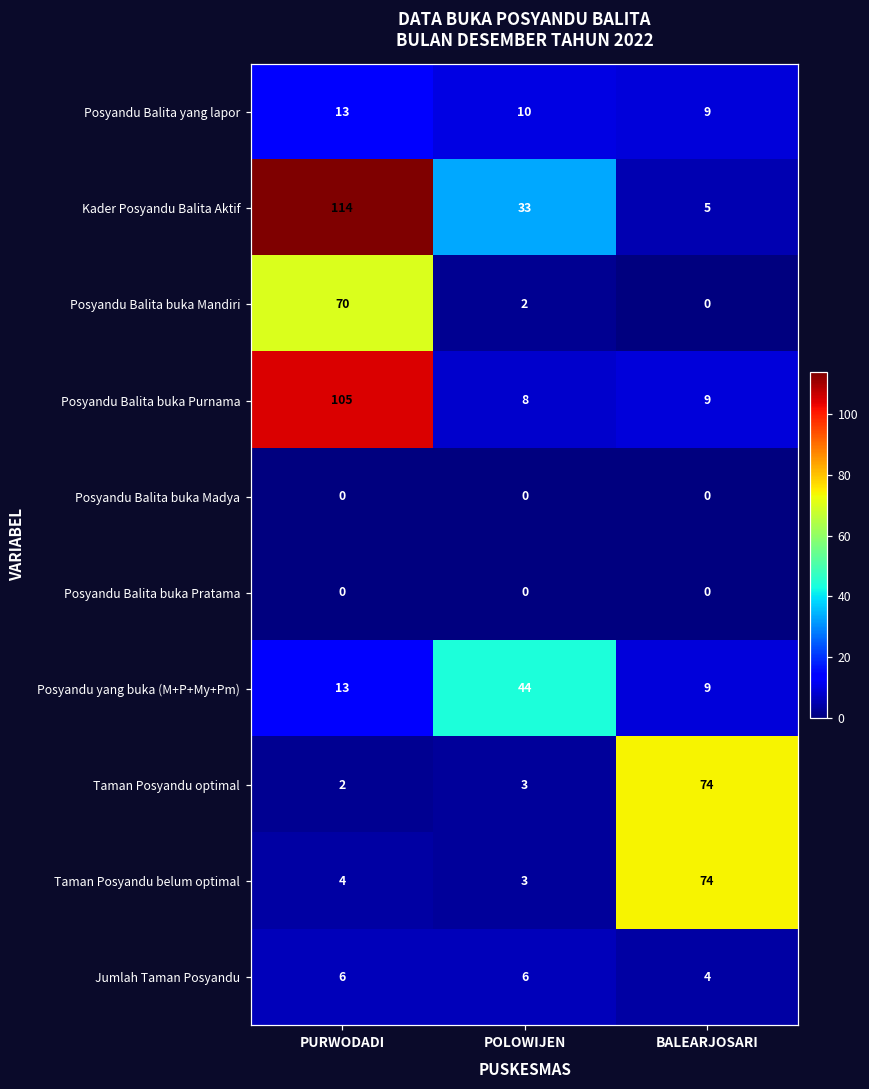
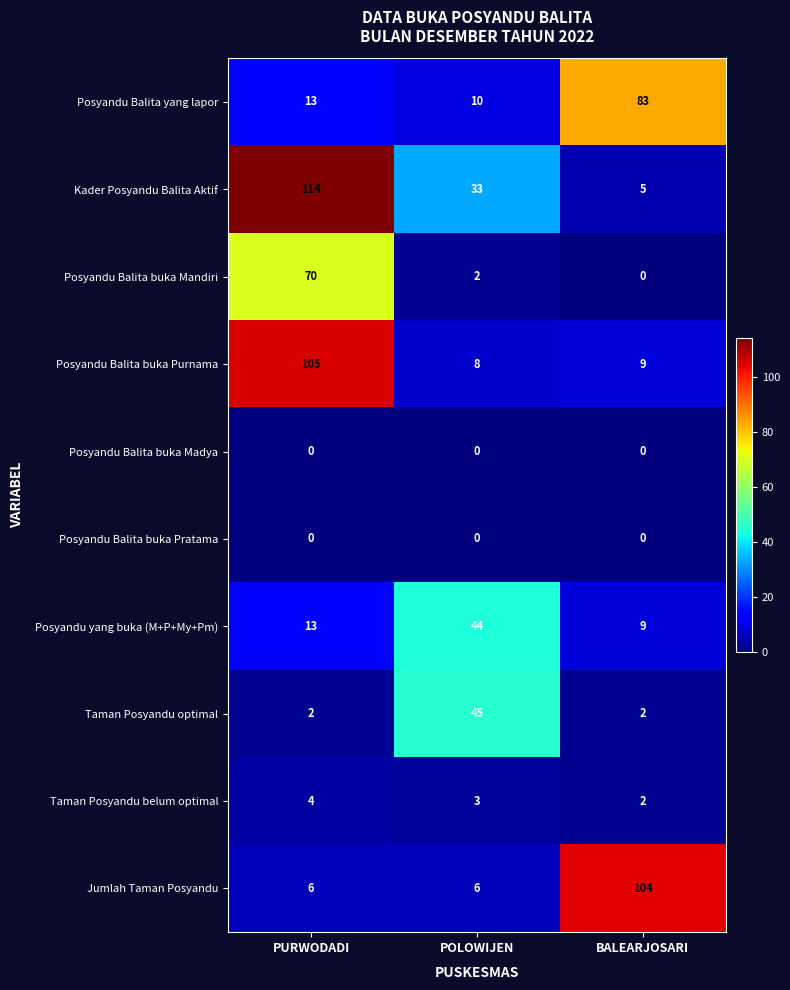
Posyandu Balita yang lapor, BALEARJOSARI: 9 -> 83
Taman Posyandu optimal, POLOWIJEN: 3 -> 45
Taman Posyandu optimal, BALEARJOSARI: 74 -> 2
Taman Posyandu belum optimal, BALEARJOSARI: 74 -> 2
Jumlah Taman Posyandu, BALEARJOSARI: 4 -> 104
